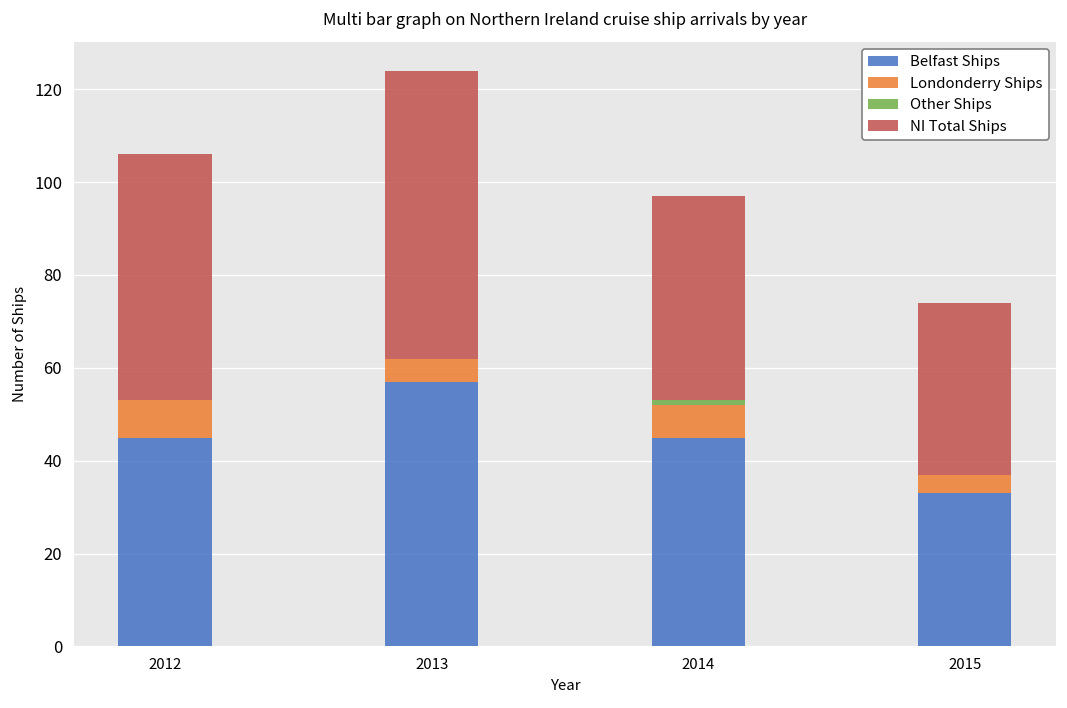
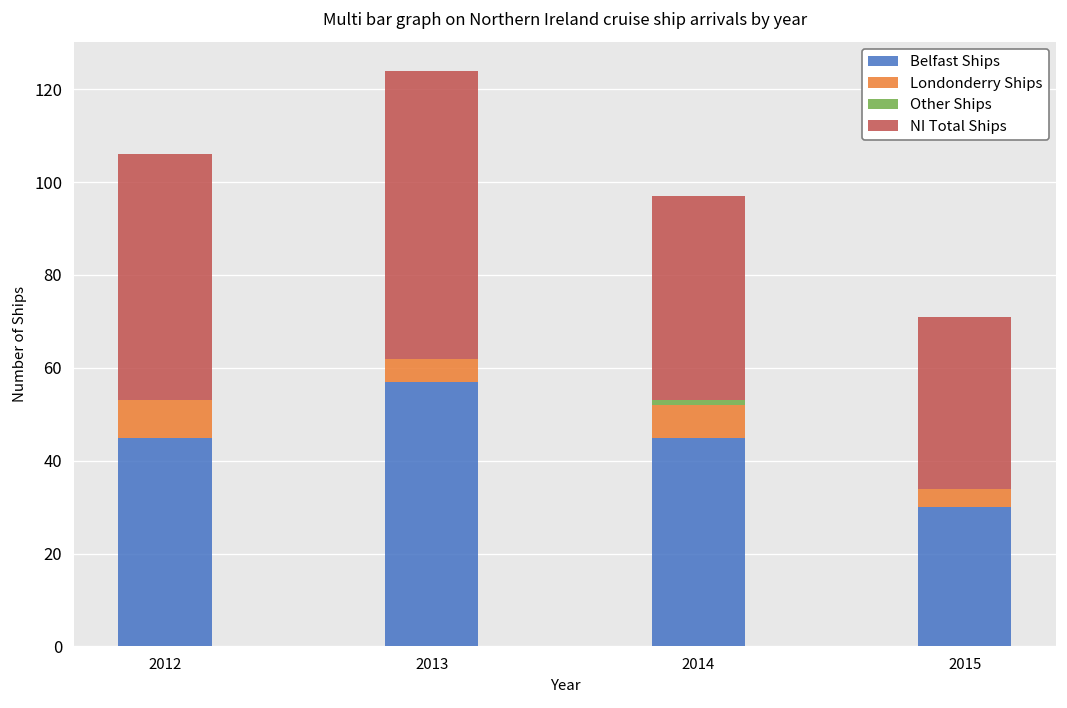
Belfast Ships, 2015: 33 -> 30
